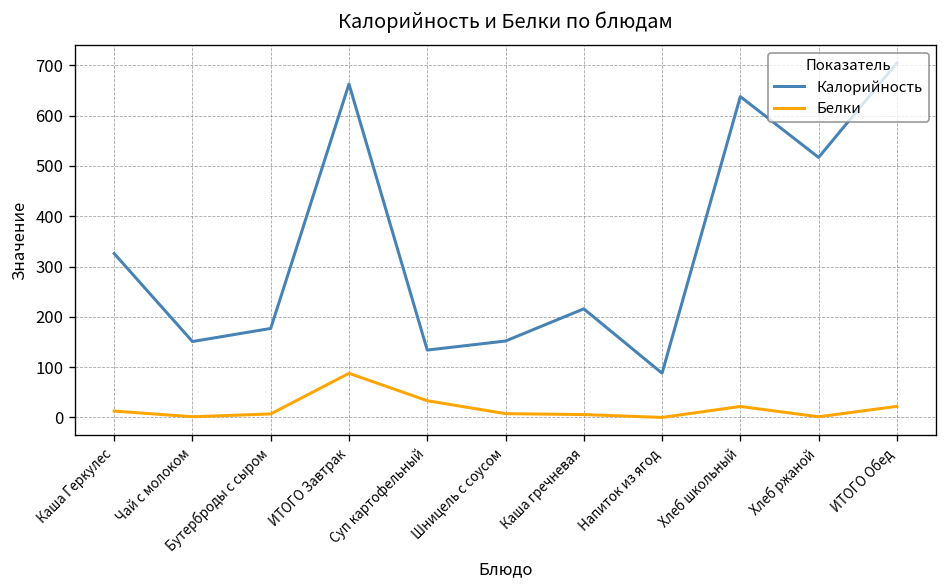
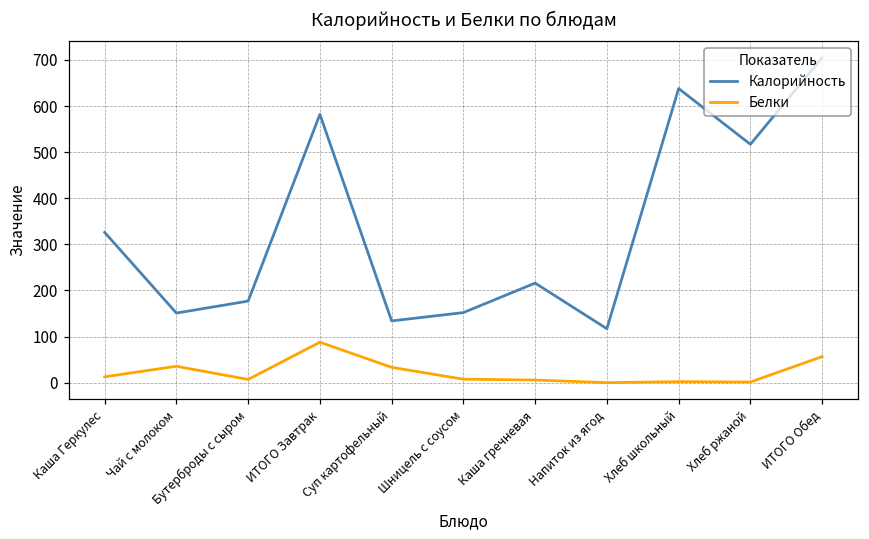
Белки, Чай с молоком: 0 -> 40
Калорийность, ИТОГО Завтрак: 660 -> 580
Калорийность, Напиток из ягод: 90 -> 120
Белки, Хлеб школьный: 20 -> 0
Белки, ИТОГО Обед: 20 -> 60
